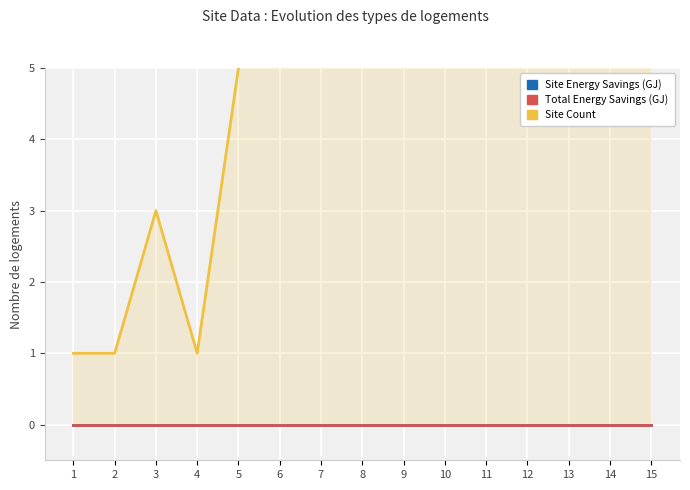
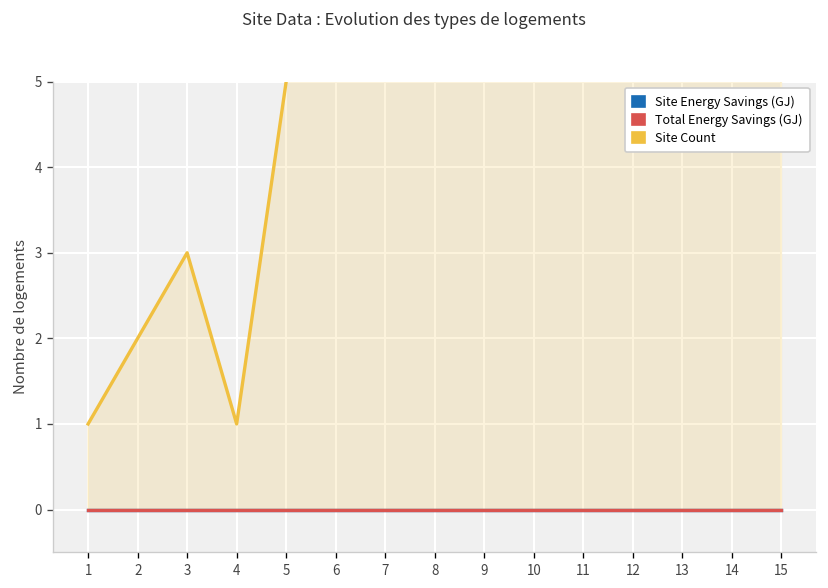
Site Count, 2: 1 -> 2
